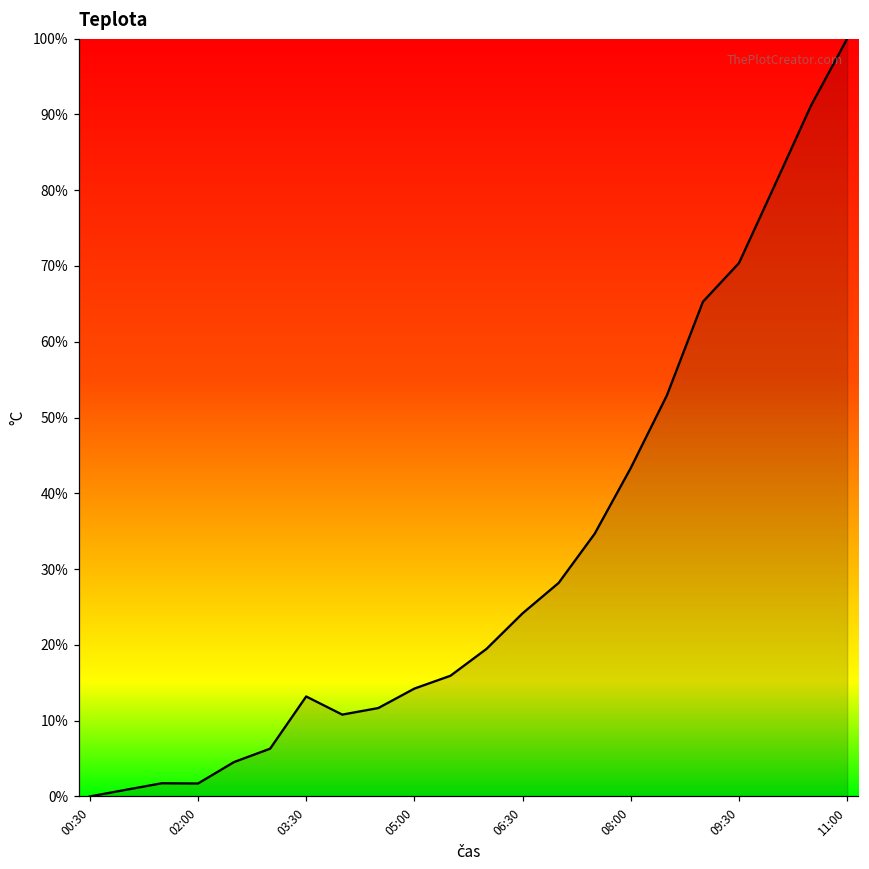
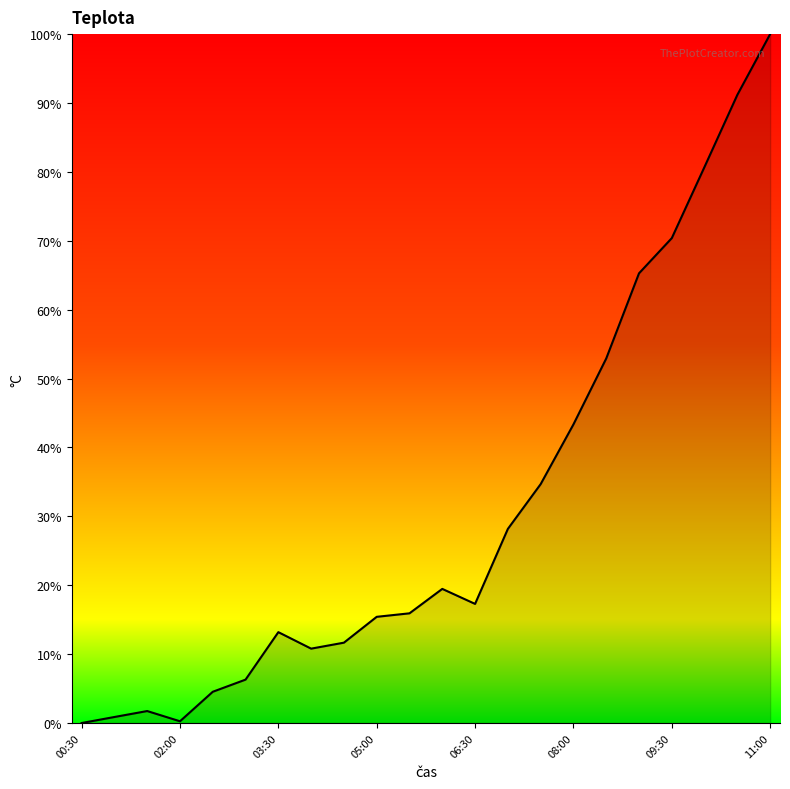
02:00: 2% -> 0%
05:00: 14% -> 15%
06:30: 24% -> 17%
